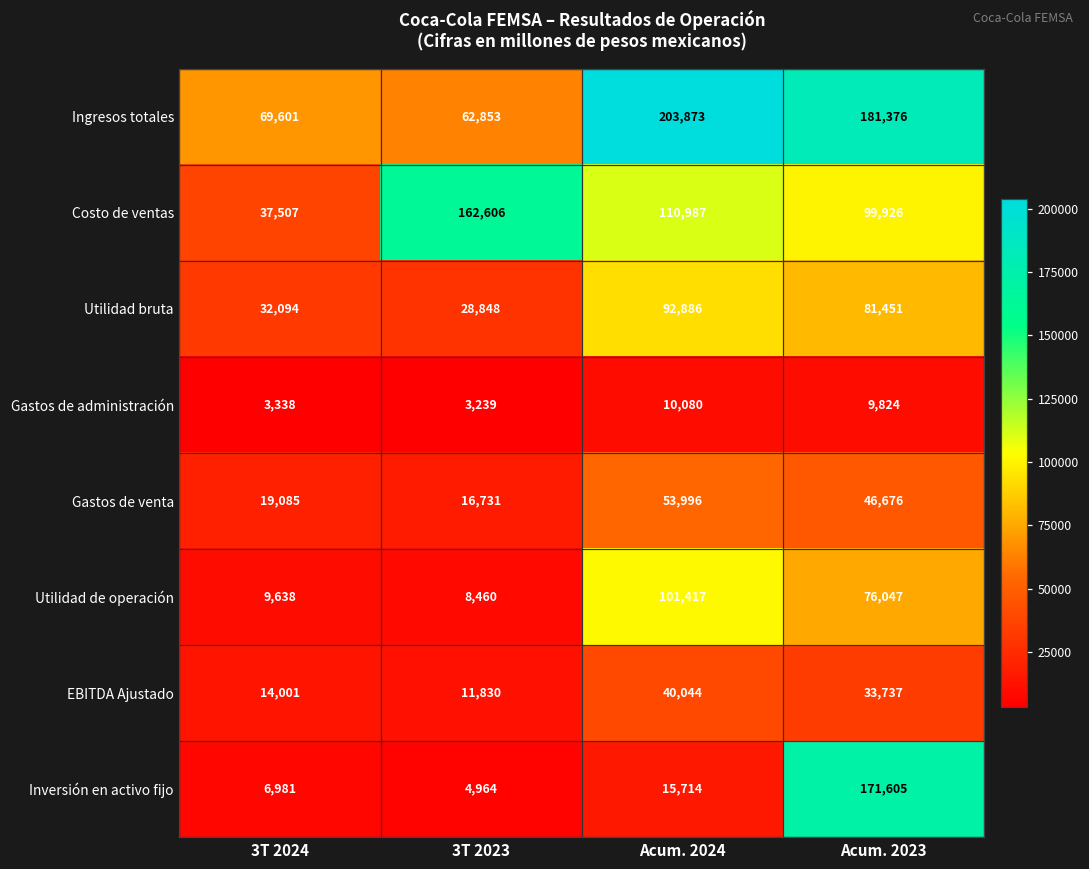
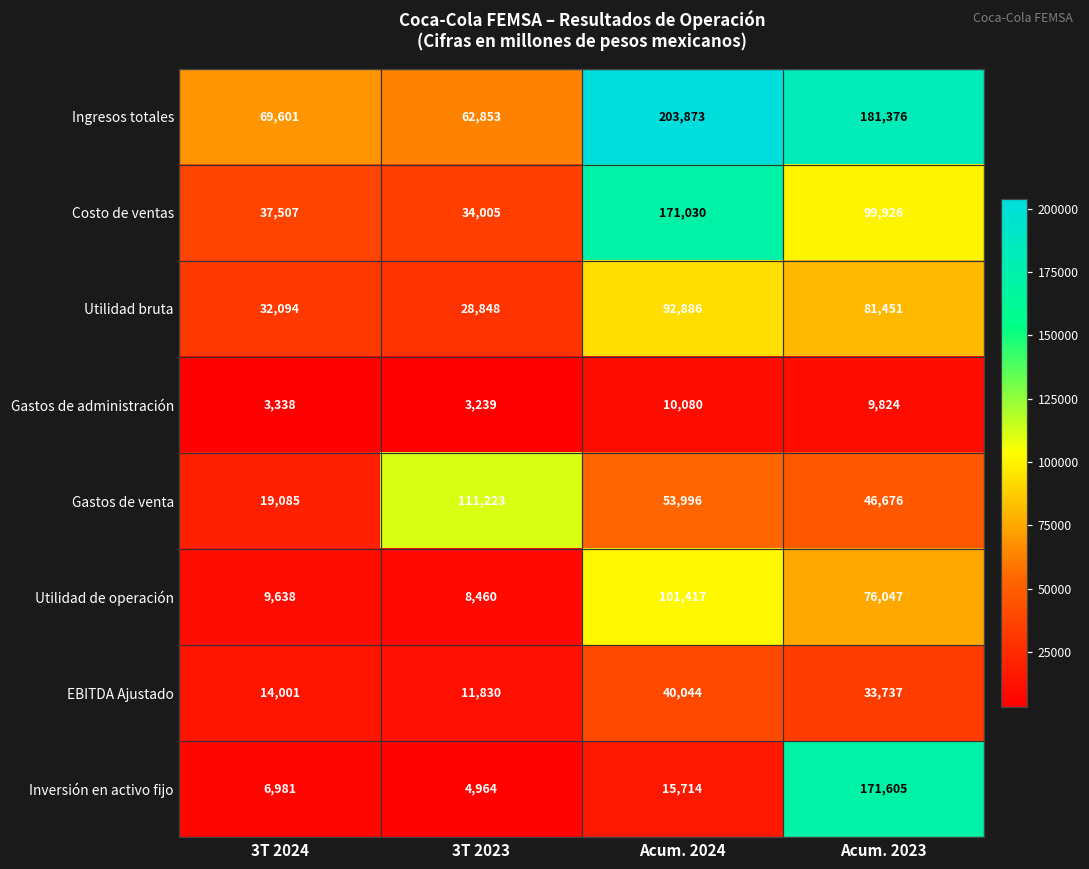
Costo de ventas, 3T 2023: 162,606 -> 34,005
Costo de ventas, Acum. 2024: 110,987 -> 171,030
Gastos de venta, 3T 2023: 16,731 -> 111,223
